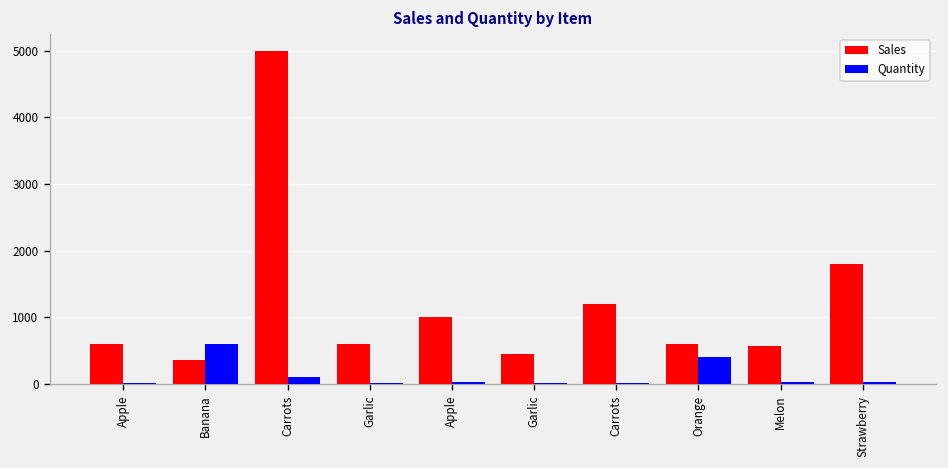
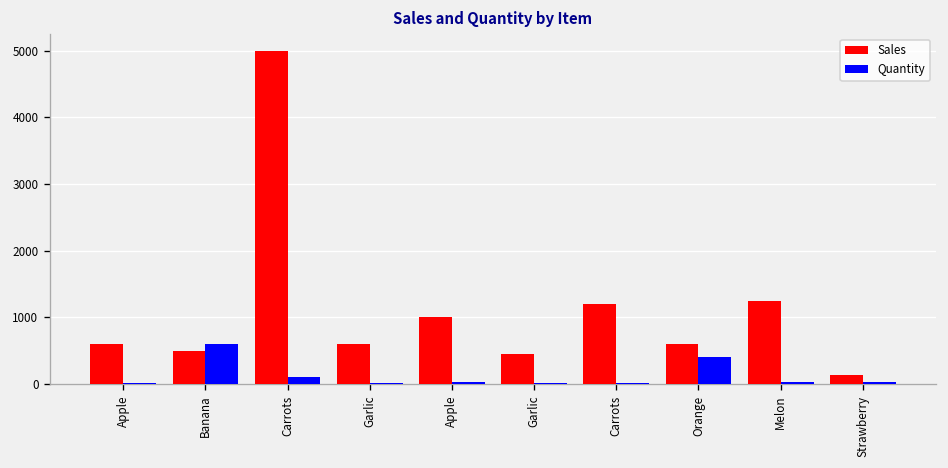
Sales, Banana: 400 -> 500
Sales, Melon: 600 -> 1300
Sales, Strawberry: 1800 -> 100
